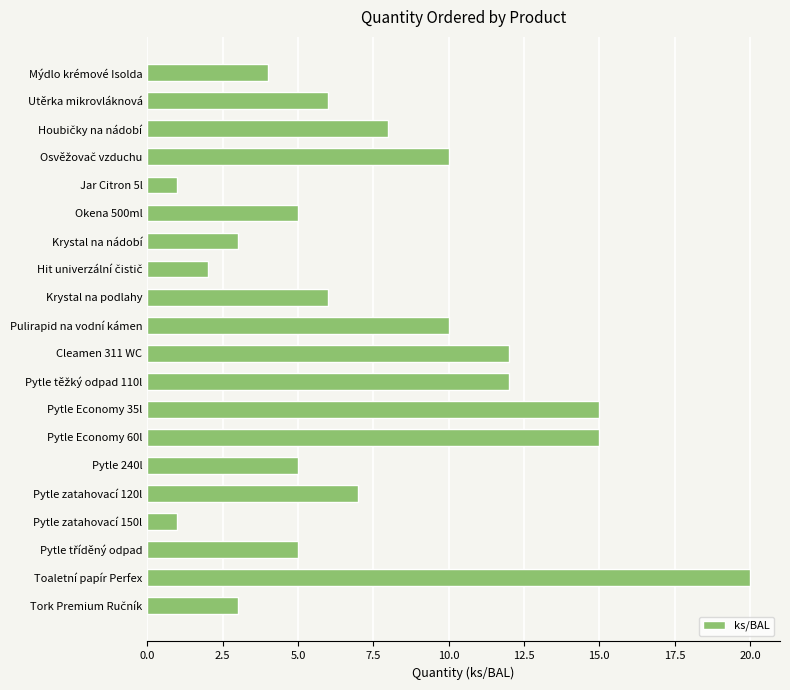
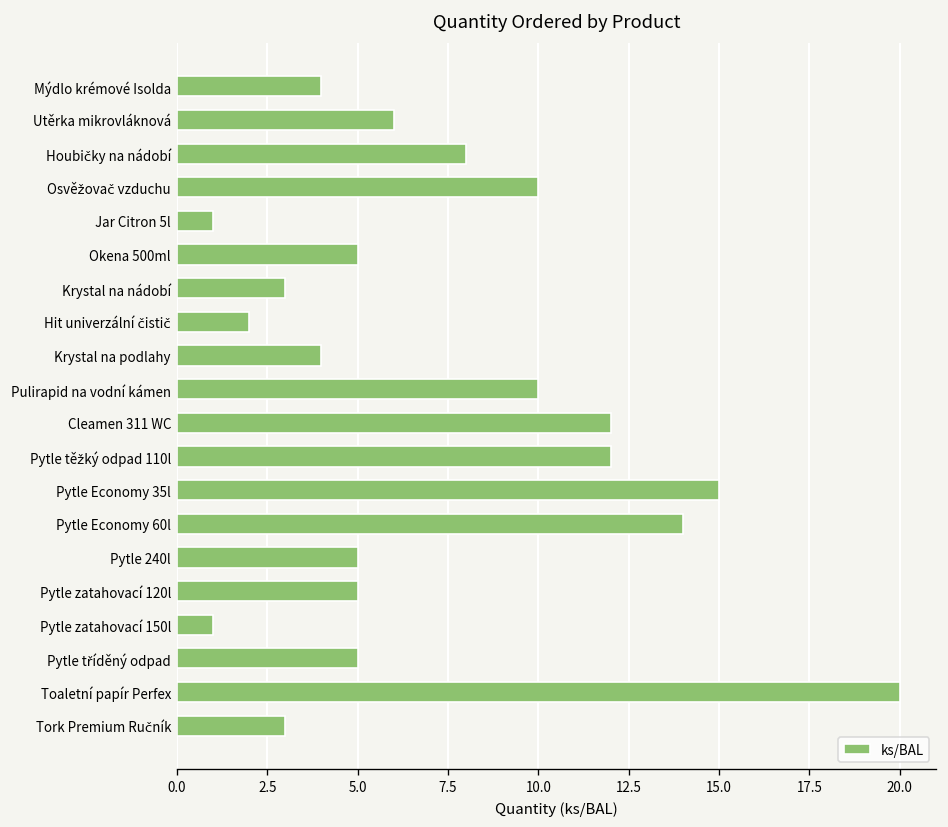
Krystal na podlahy: 6 -> 4
Pytle Economy 60l: 15 -> 14
Pytle zatahovací 120l: 7 -> 5
